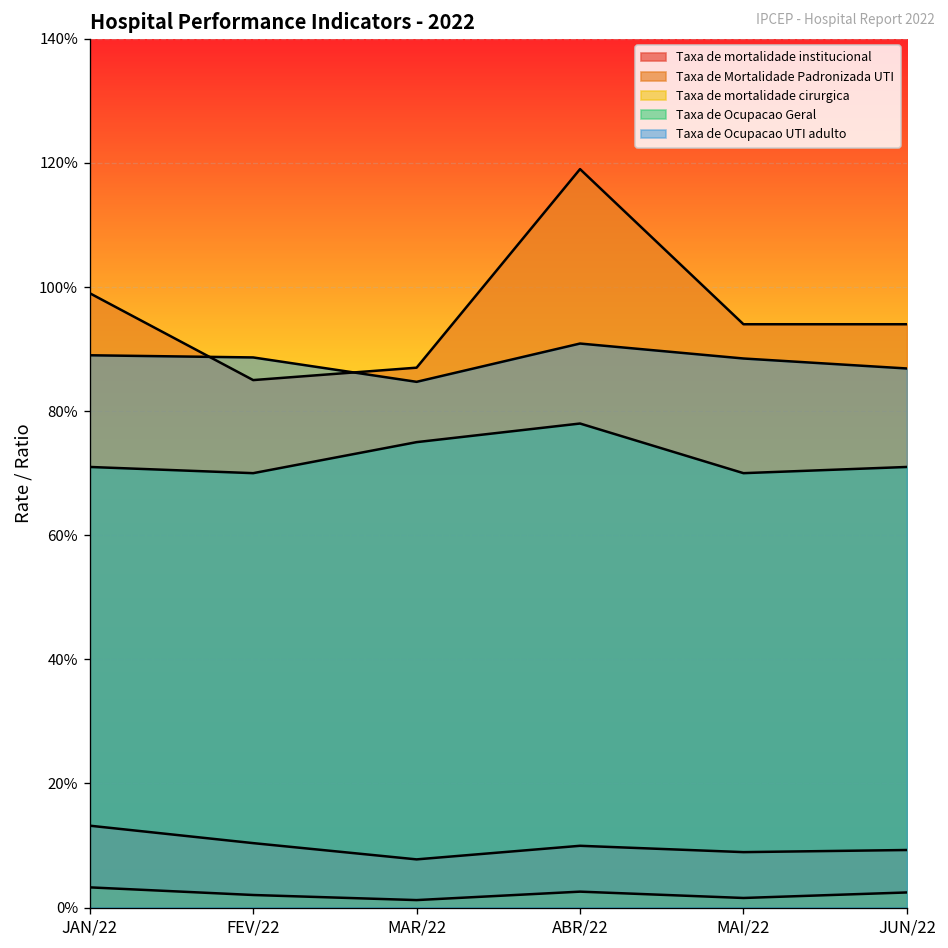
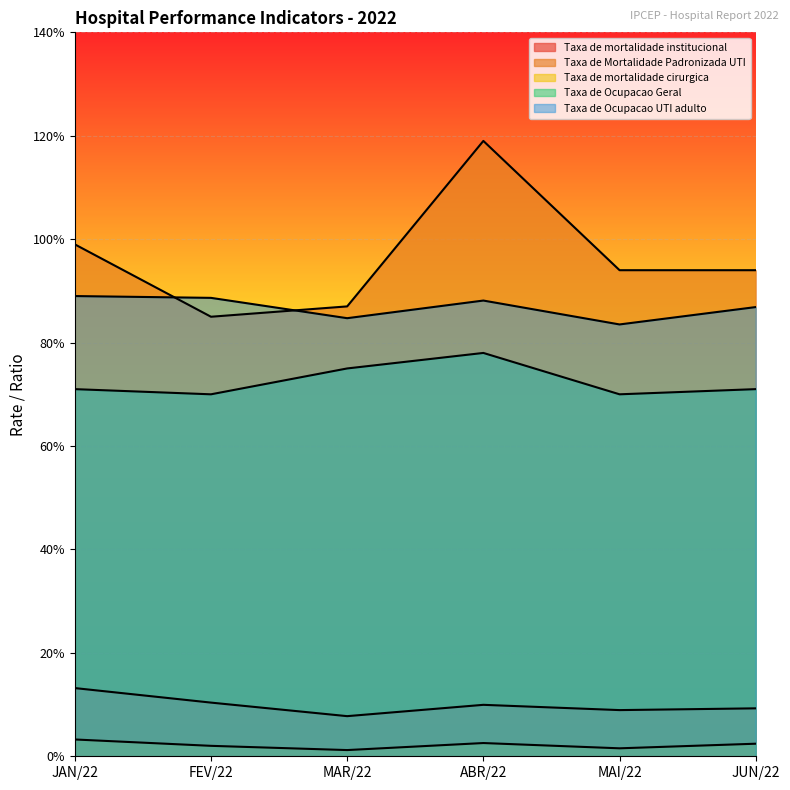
Taxa de Ocupacao UTI adulto, ABR/22: 91% -> 88%
Taxa de Ocupacao UTI adulto, MAI/22: 88% -> 84%
